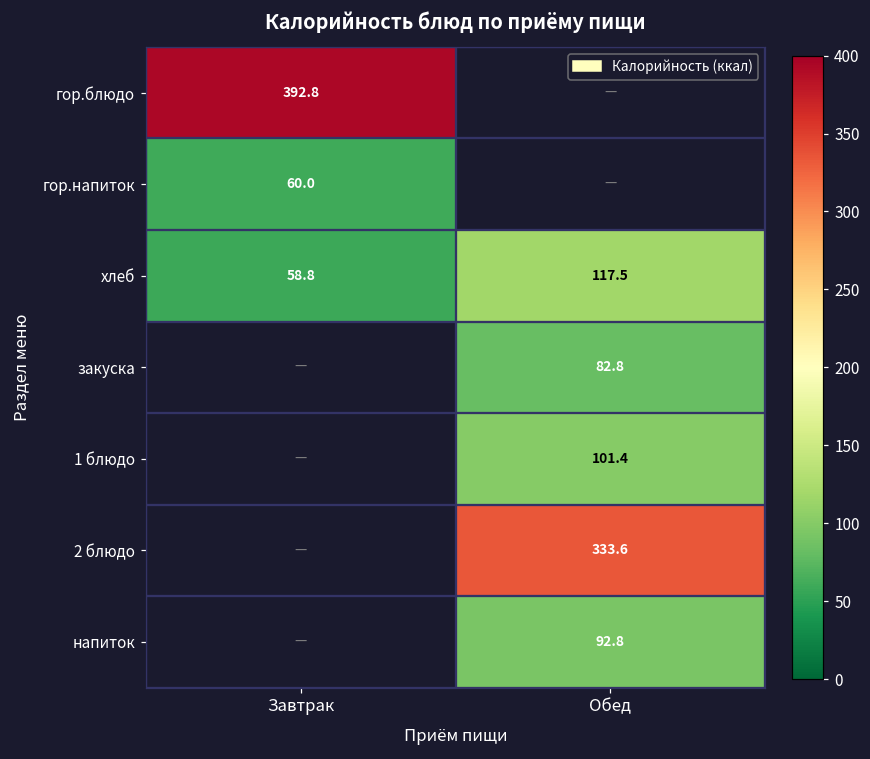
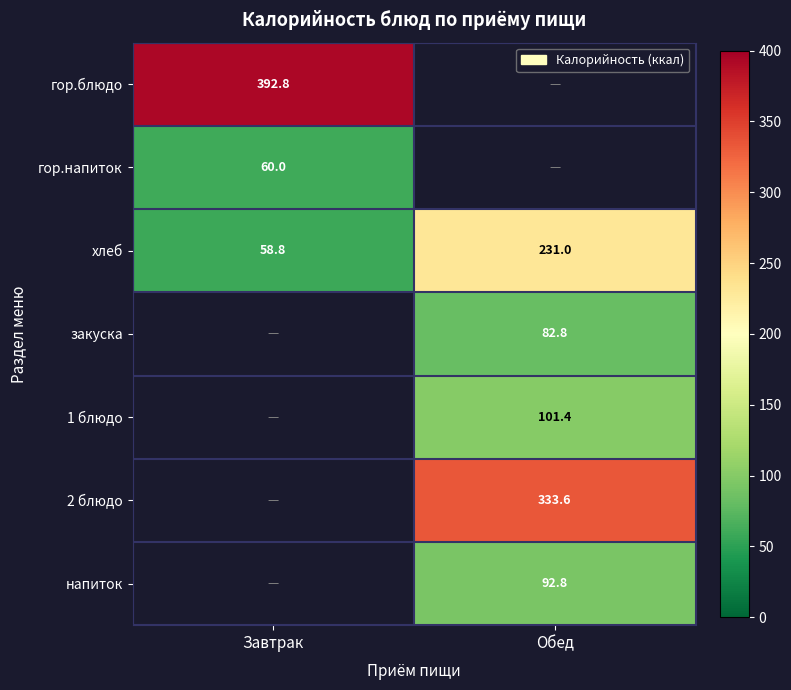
хлеб, Обед: 117.5 -> 231.0
